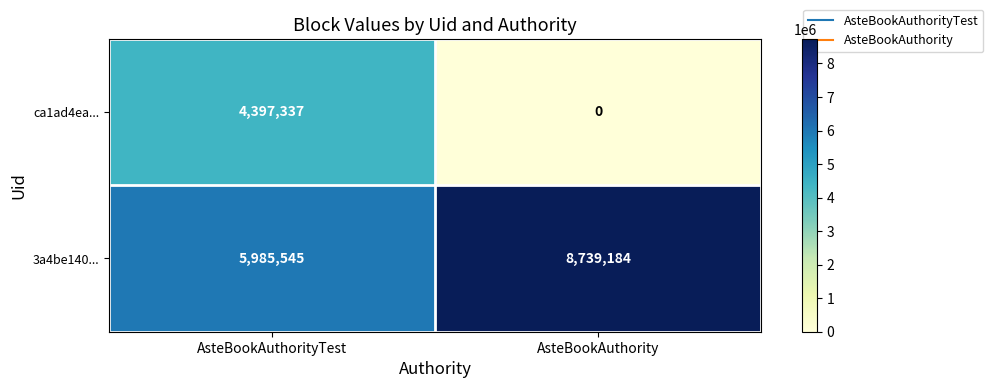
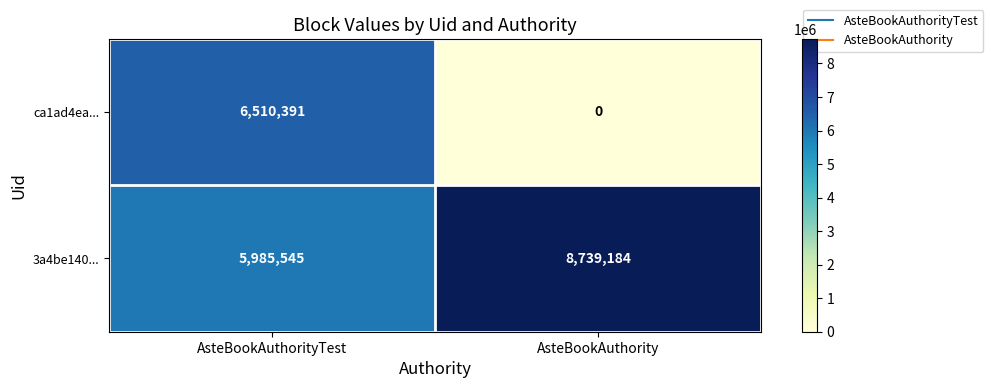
ca1ad4ea..., AsteBookAuthorityTest: 4,397,337 -> 6,510,391
